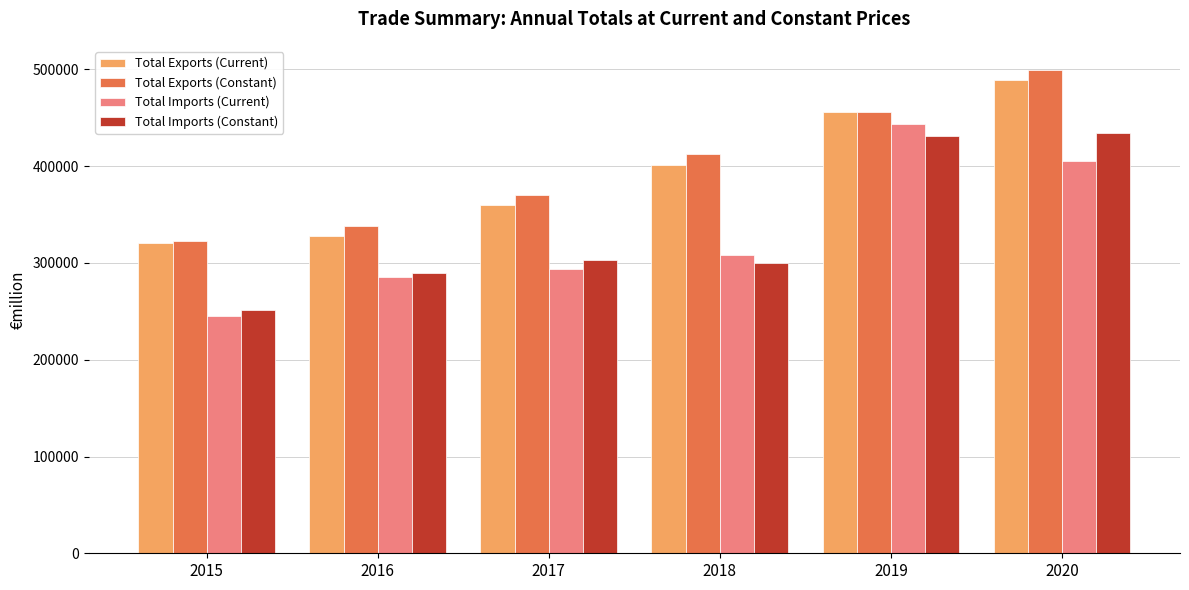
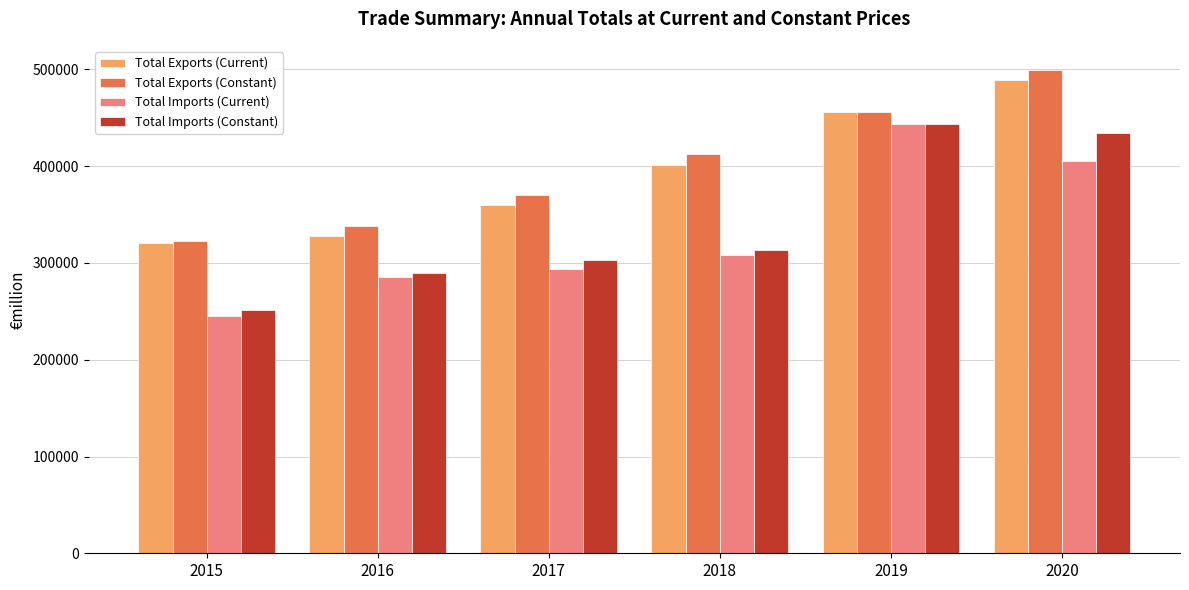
Total Imports (Constant), 2018: 300000 -> 310000
Total Imports (Constant), 2019: 430000 -> 440000
